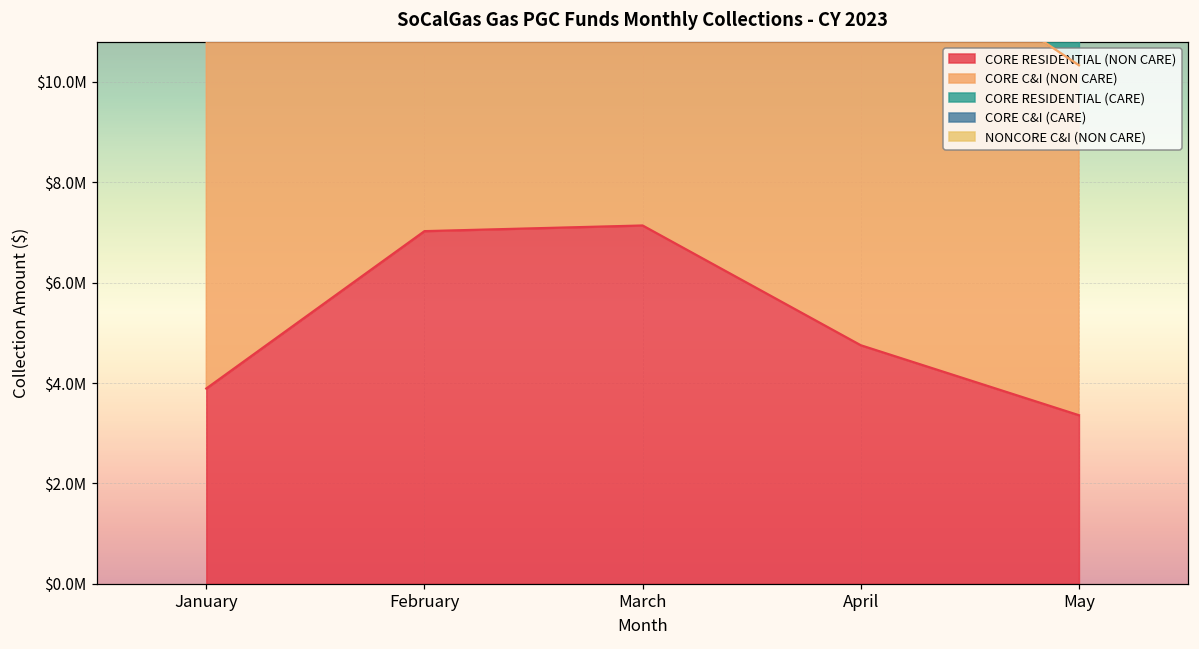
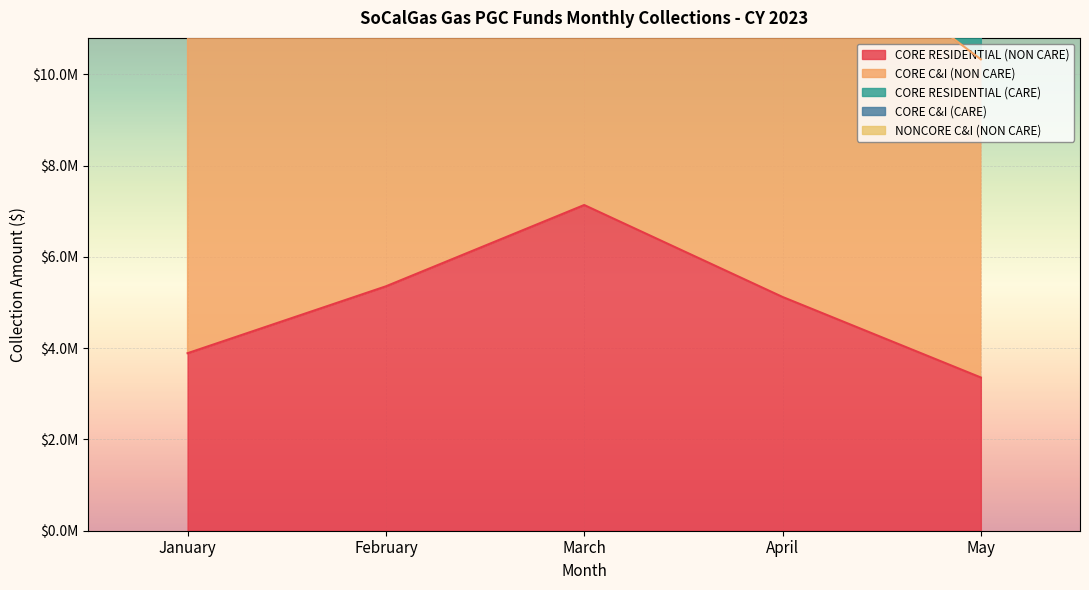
CORE RESIDENTIAL (NON CARE), February: $7000000 -> $5400000
CORE RESIDENTIAL (NON CARE), April: $4800000 -> $5100000
